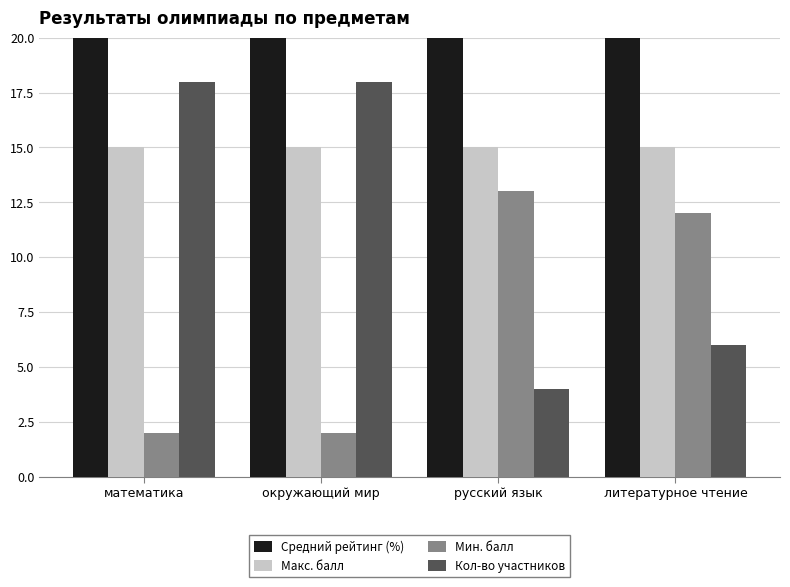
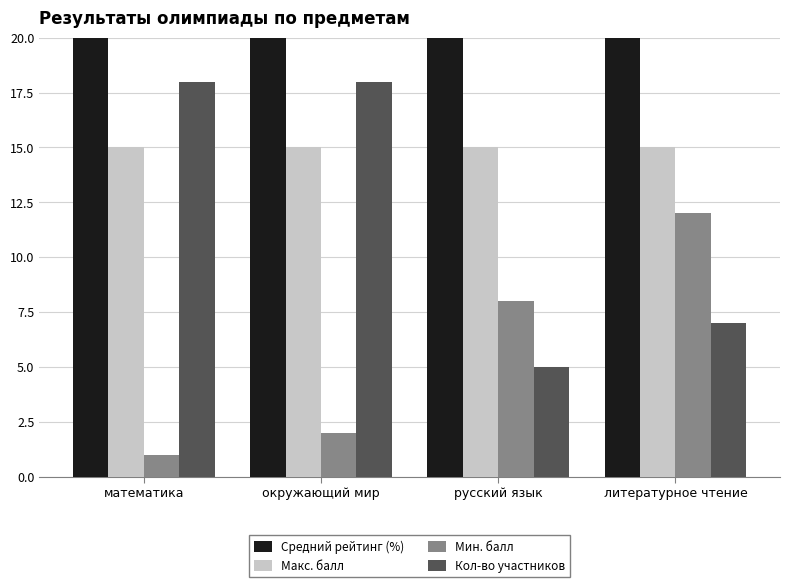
Мин. балл, математика: 2 -> 1
Мин. балл, русский язык: 13 -> 8
Кол-во участников, русский язык: 4 -> 5
Кол-во участников, литературное чтение: 6 -> 7
